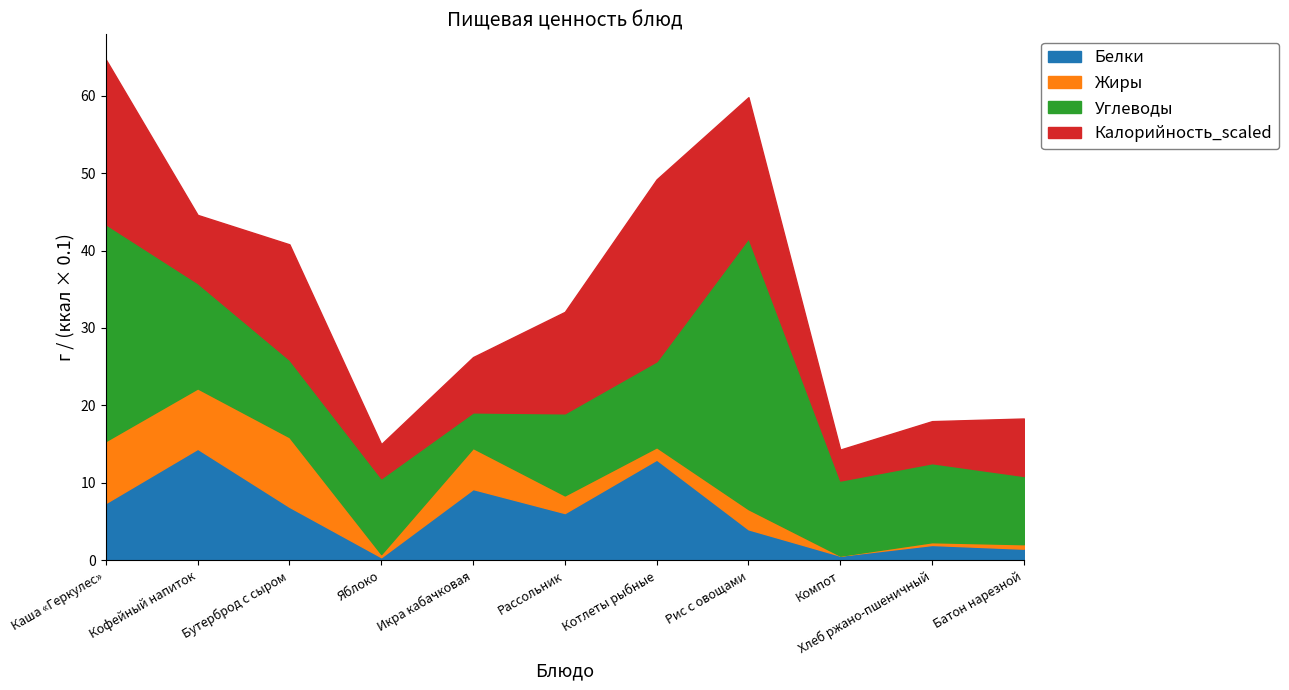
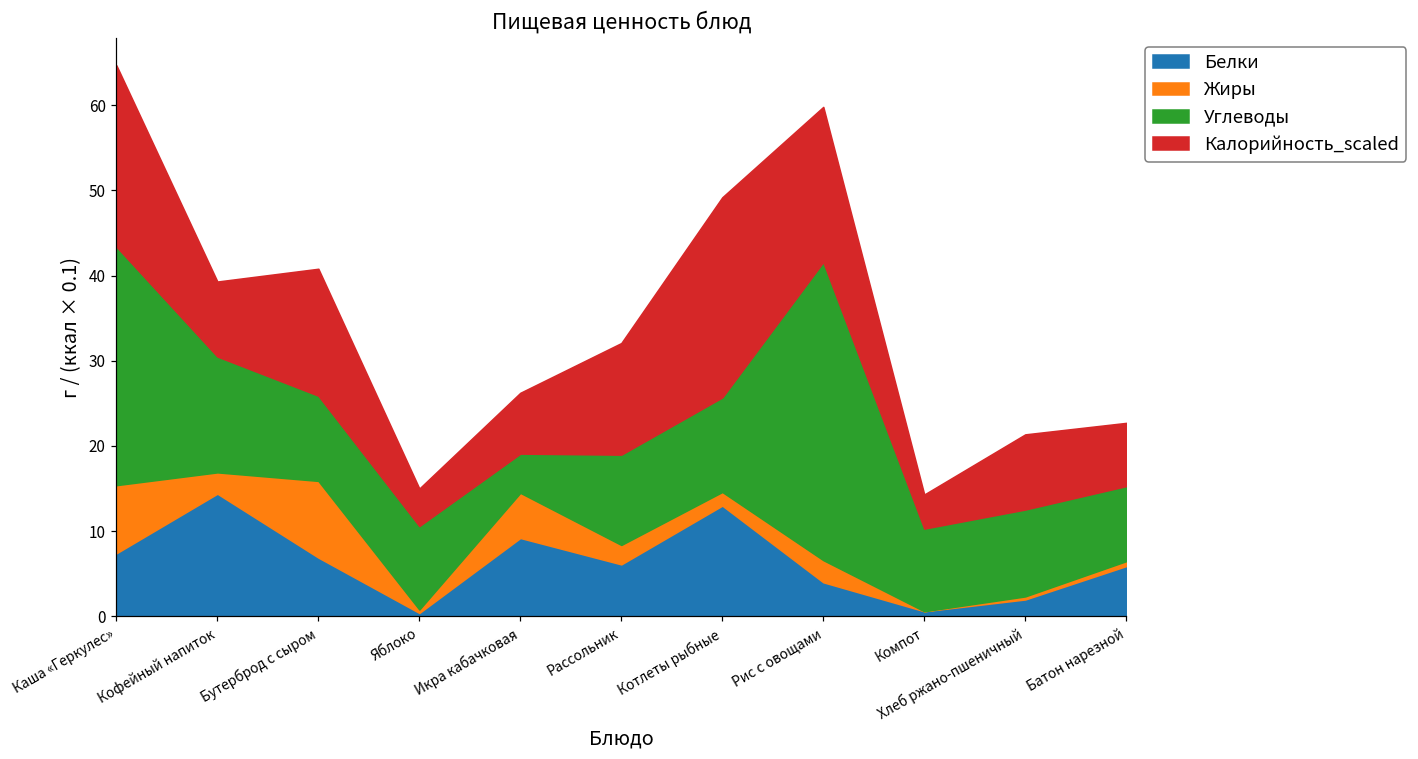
Жиры, Кофейный напиток: 8 -> 2
Калорийность_scaled, Хлеб ржано-пшеничный: 5 -> 9
Белки, Батон нарезной: 2 -> 6
